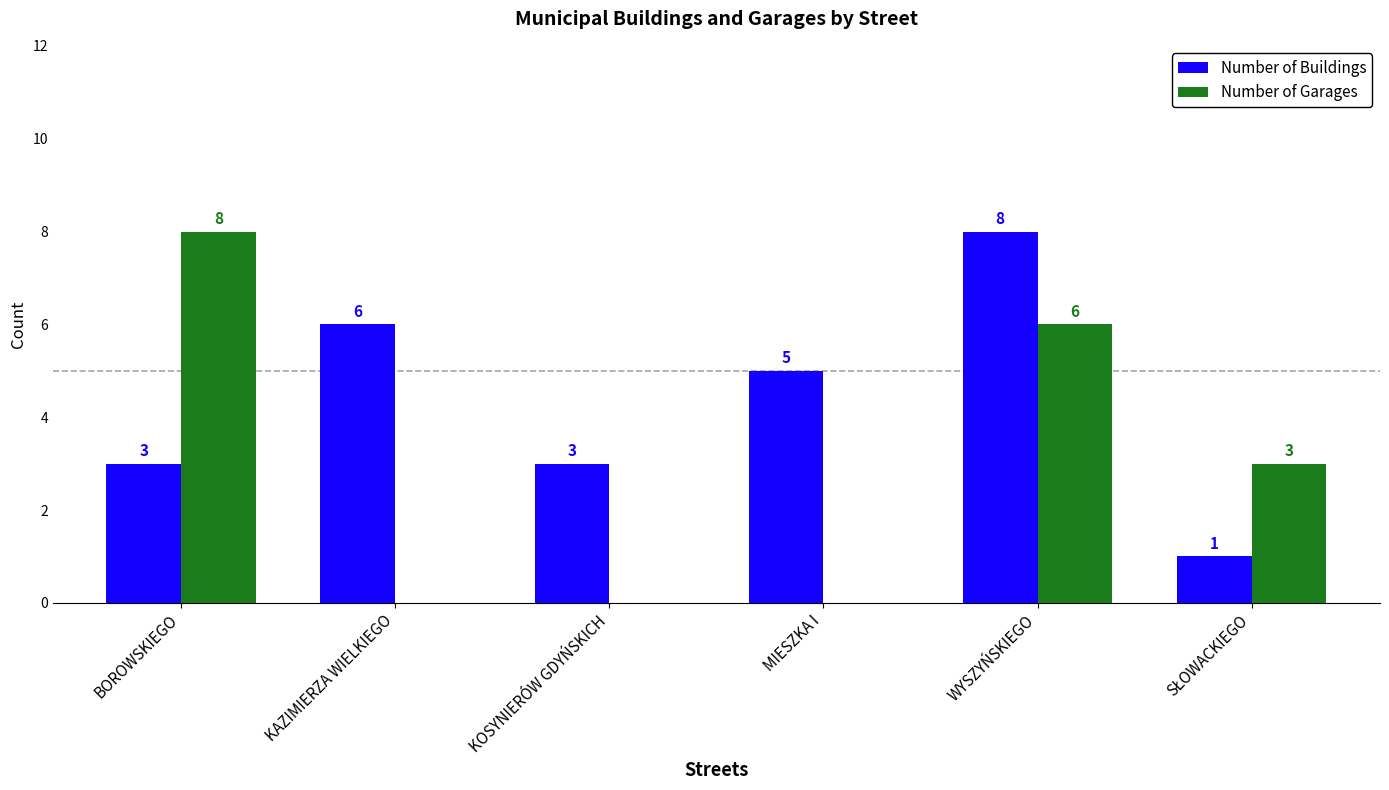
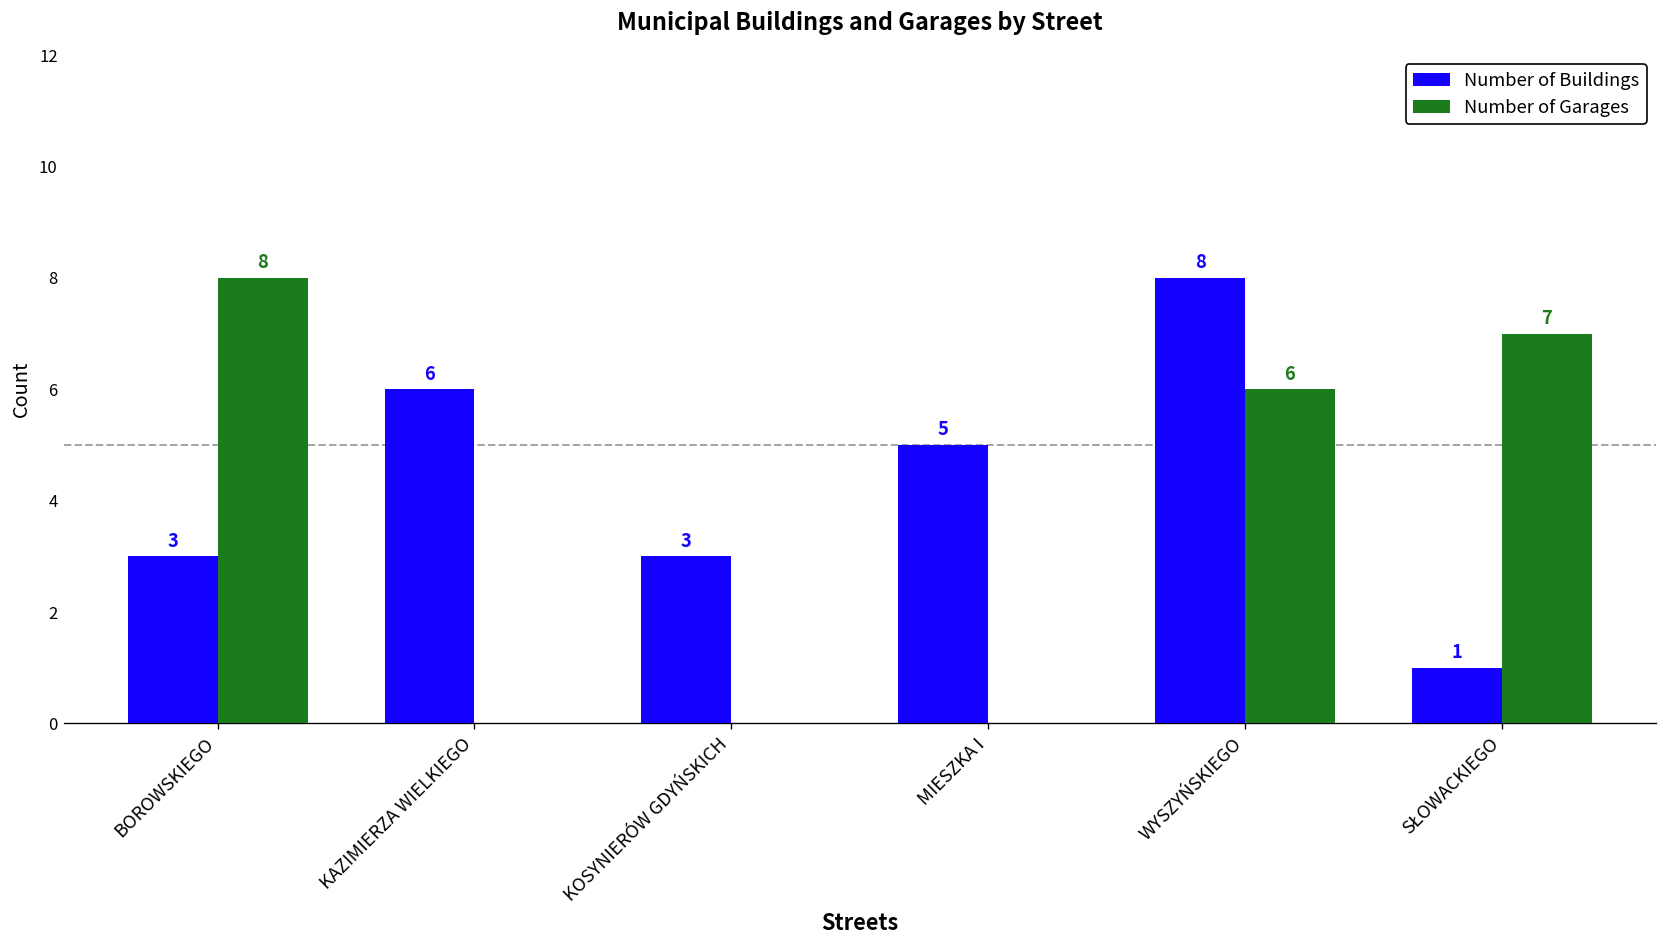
Number of Garages, SŁOWACKIEGO: 3 -> 7
